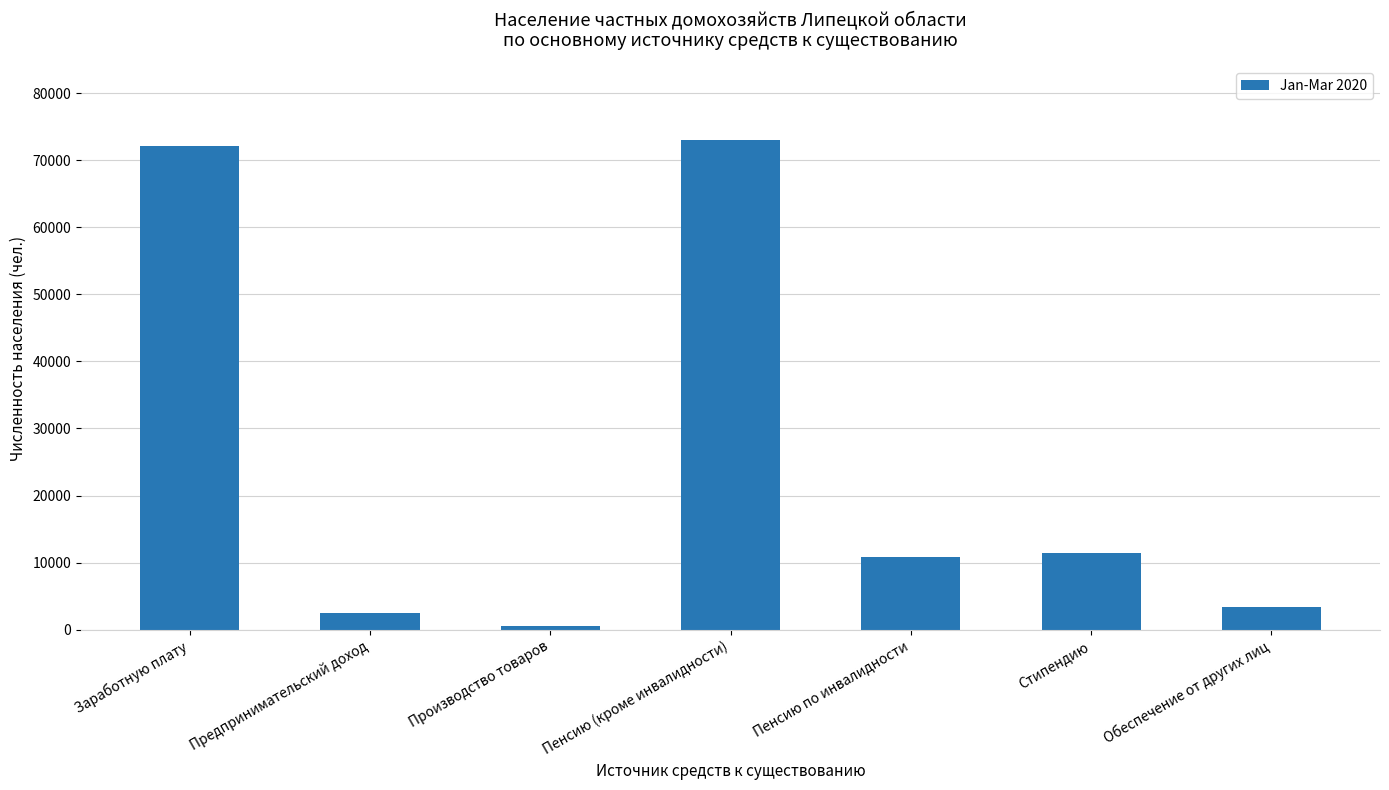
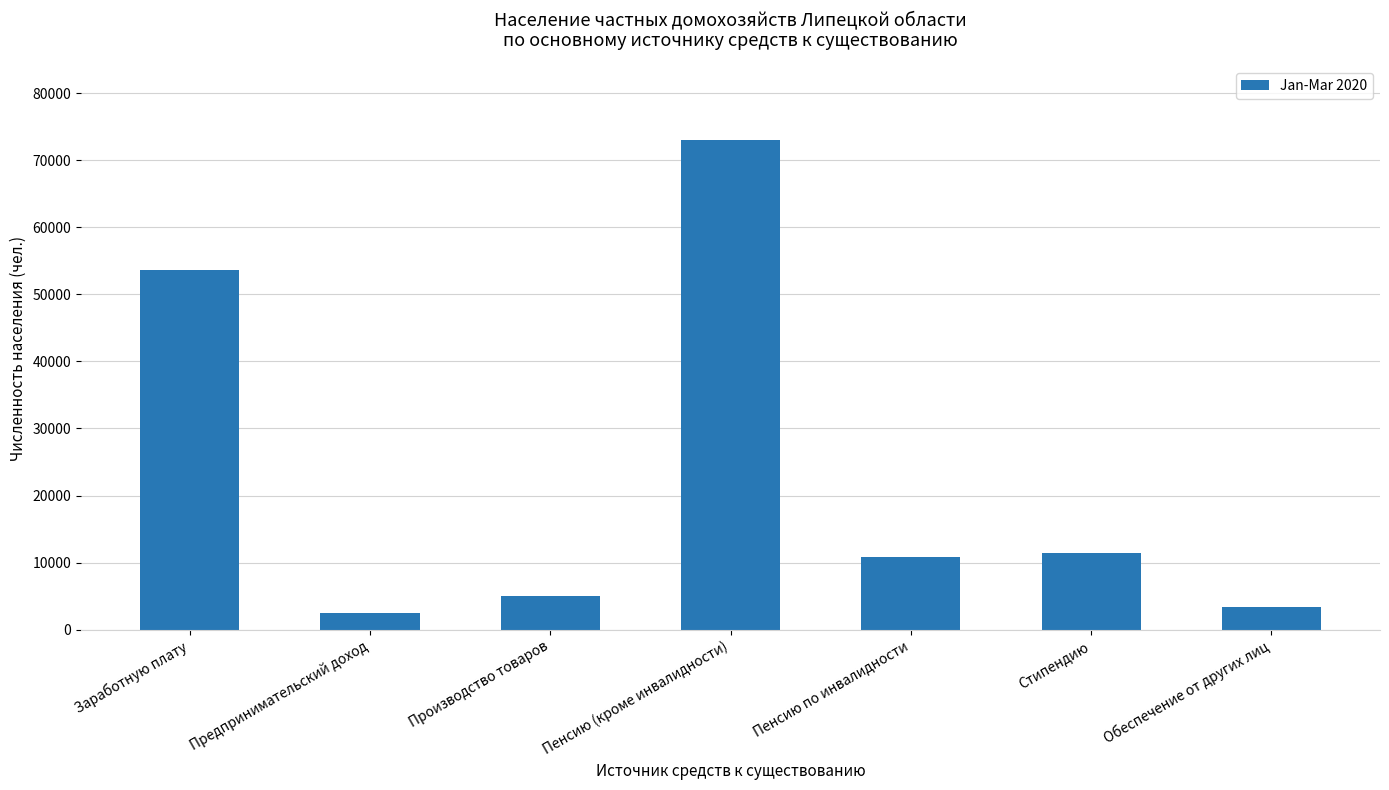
Заработную плату: 72000 -> 54000
Производство товаров: 1000 -> 5000
